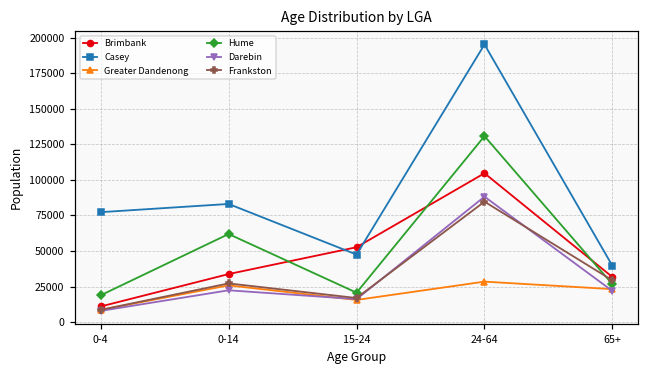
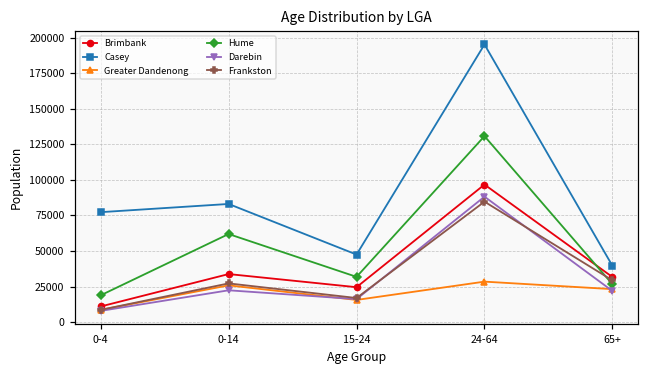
Brimbank, 15-24: 53000 -> 25000
Hume, 15-24: 21000 -> 32000
Brimbank, 24-64: 105000 -> 97000
